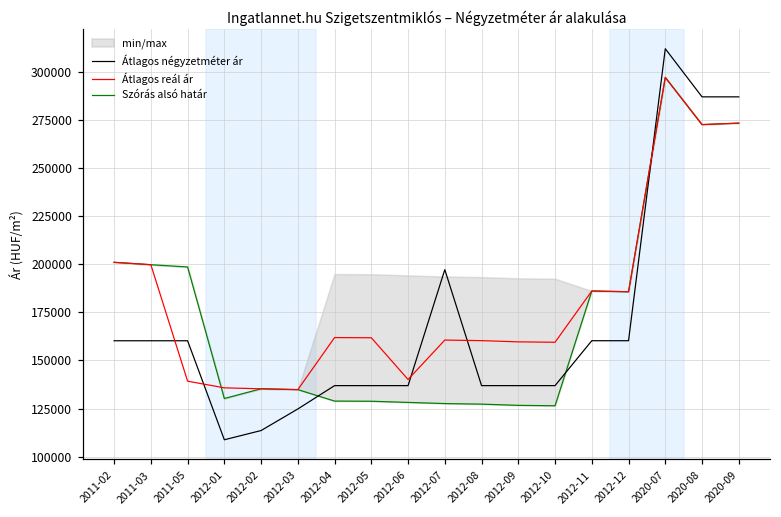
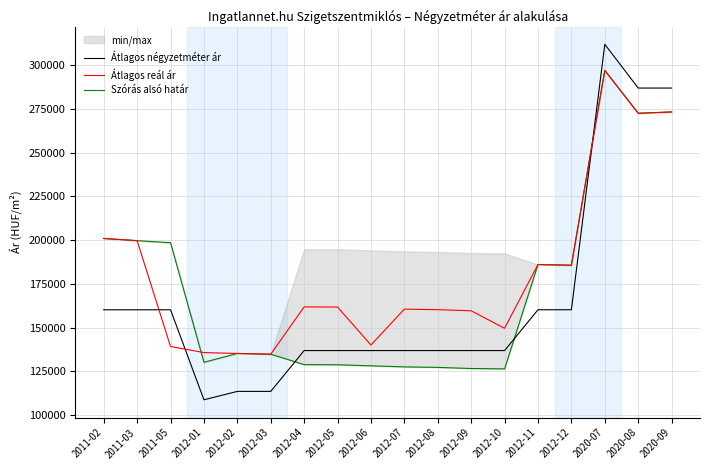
Átlagos négyzetméter ár, 2012-03: 125000 -> 114000
Átlagos négyzetméter ár, 2012-07: 197000 -> 137000
Átlagos reál ár, 2012-10: 159000 -> 150000
